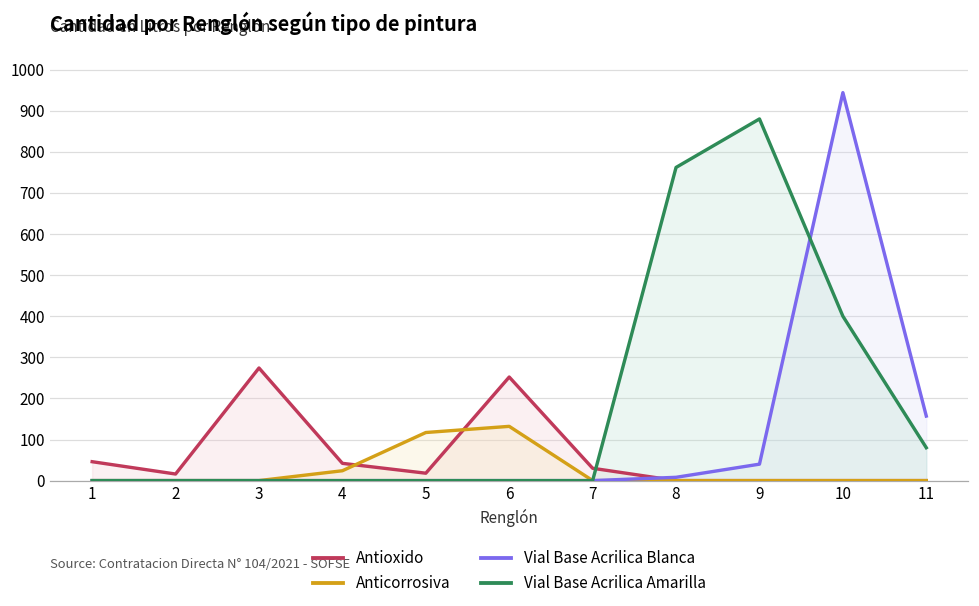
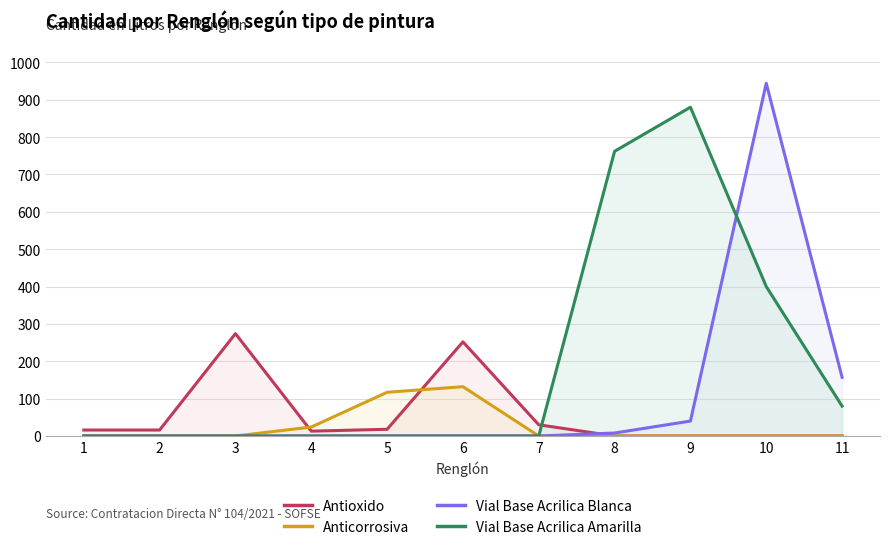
Antioxido, 1: 50 -> 20
Antioxido, 4: 40 -> 10
